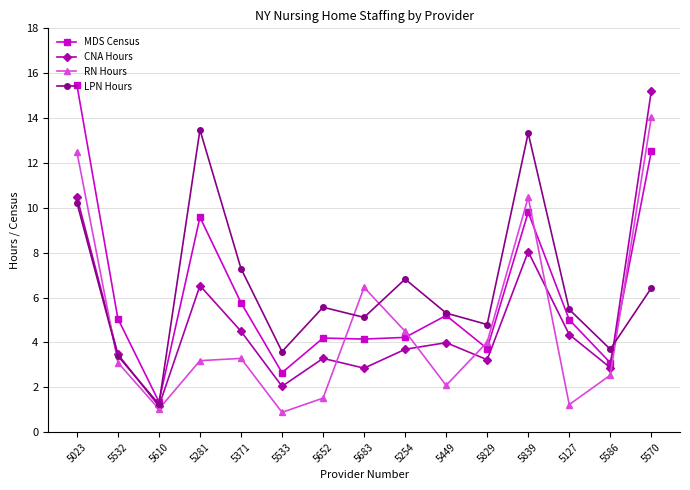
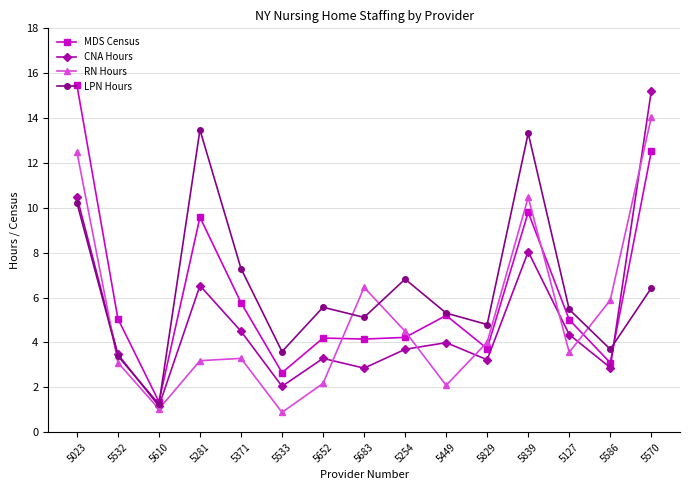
RN Hours, 5652: 1.5 -> 2.2
RN Hours, 5127: 1.2 -> 3.6
RN Hours, 5586: 2.5 -> 5.9
